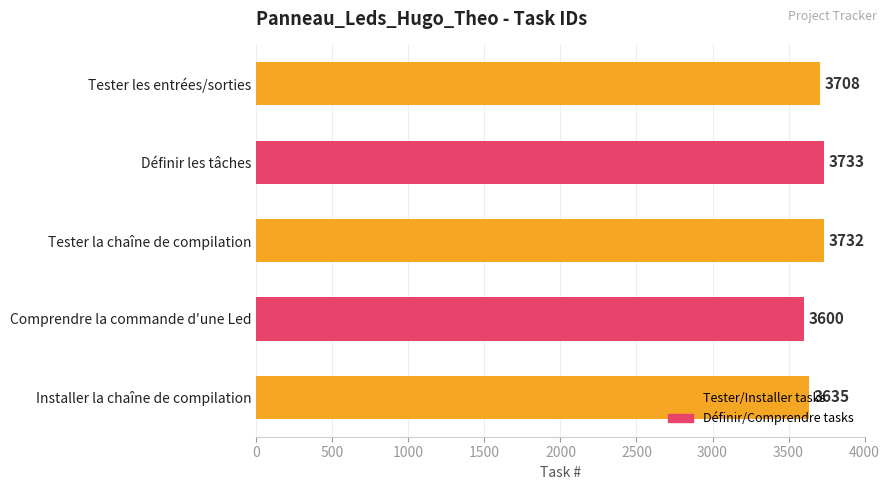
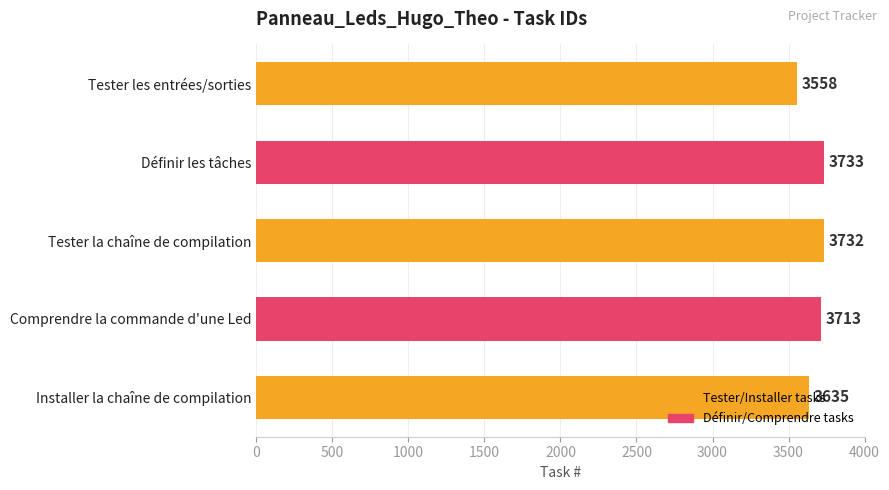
Tester les entrées/sorties: 3708 -> 3558
Comprendre la commande d'une Led: 3600 -> 3713
